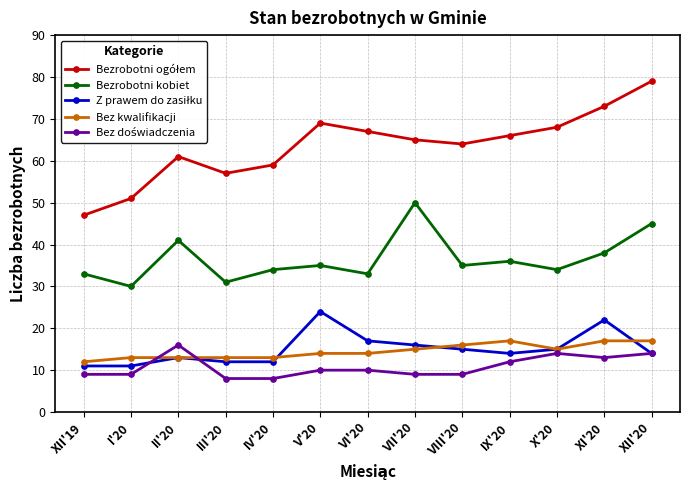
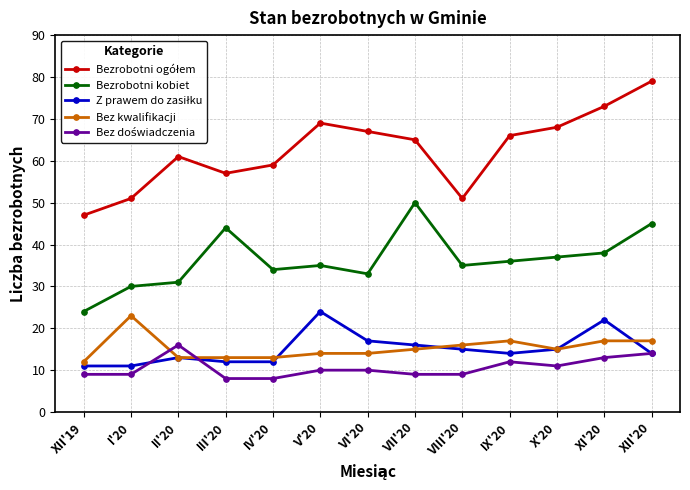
Bezrobotni kobiet, XII'19: 33 -> 24
Bez kwalifikacji, I'20: 13 -> 23
Bezrobotni kobiet, II'20: 41 -> 31
Bezrobotni kobiet, III'20: 31 -> 44
Bezrobotni ogółem, VIII'20: 64 -> 51
Bezrobotni kobiet, X'20: 34 -> 37
Bez doświadczenia, X'20: 14 -> 11
